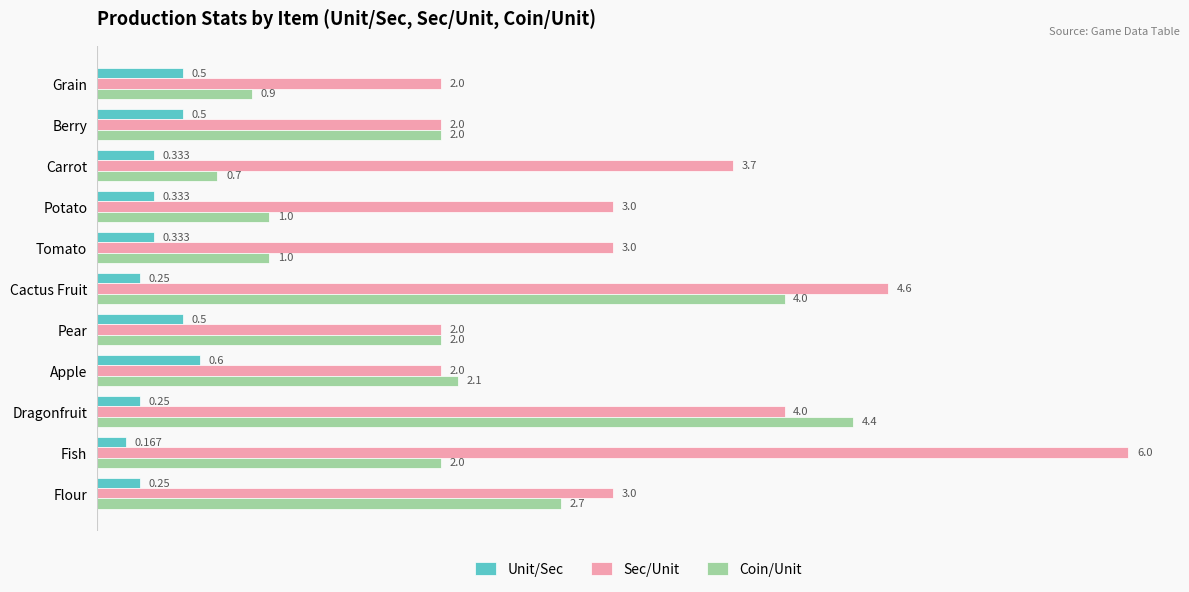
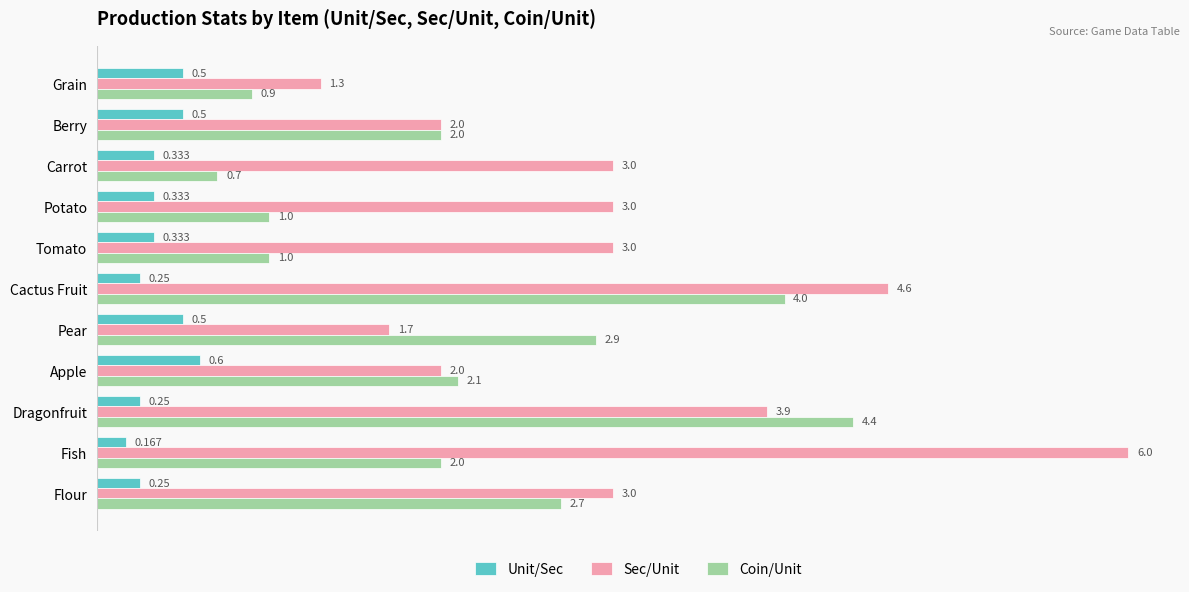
Sec/Unit, Grain: 2.0 -> 1.3
Sec/Unit, Carrot: 3.7 -> 3.0
Sec/Unit, Pear: 2.0 -> 1.7
Coin/Unit, Pear: 2.0 -> 2.9
Sec/Unit, Dragonfruit: 4.0 -> 3.9
